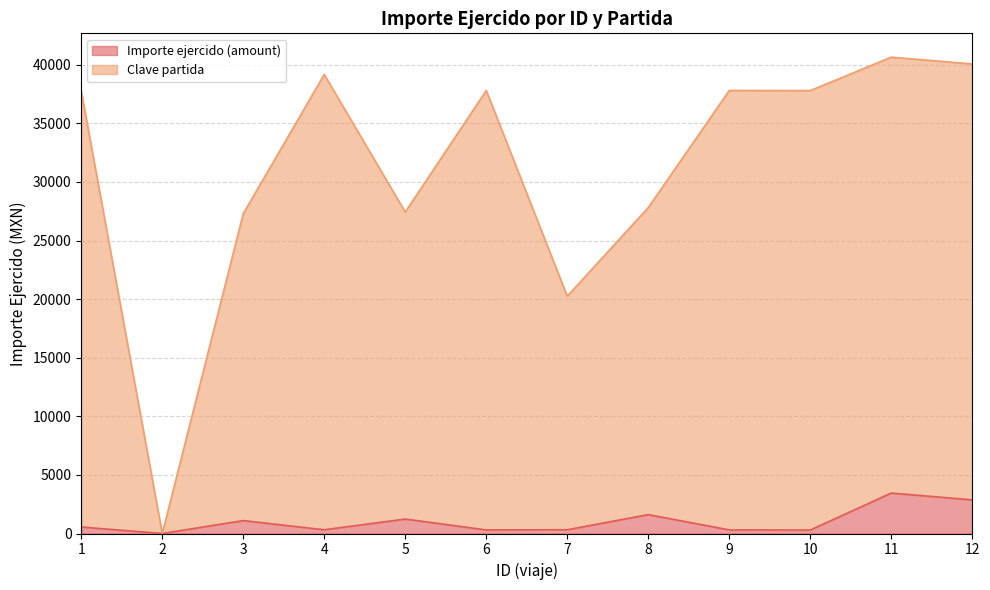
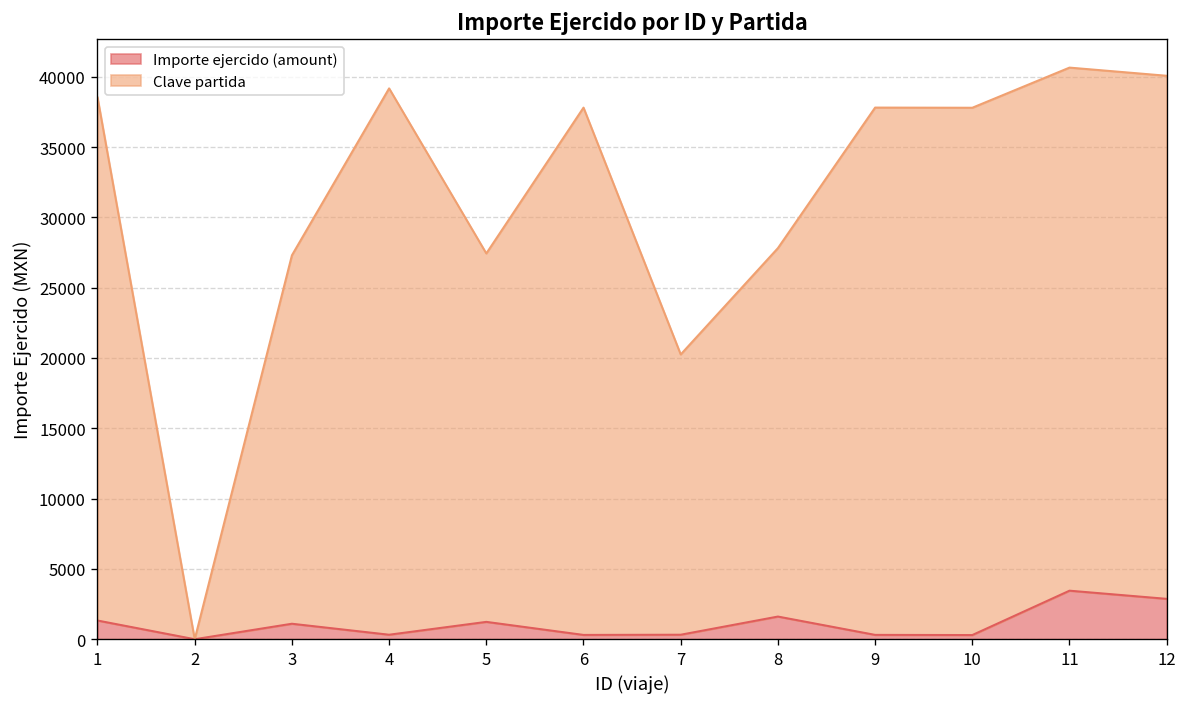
Importe ejercido (amount), 1: 600 -> 1300
